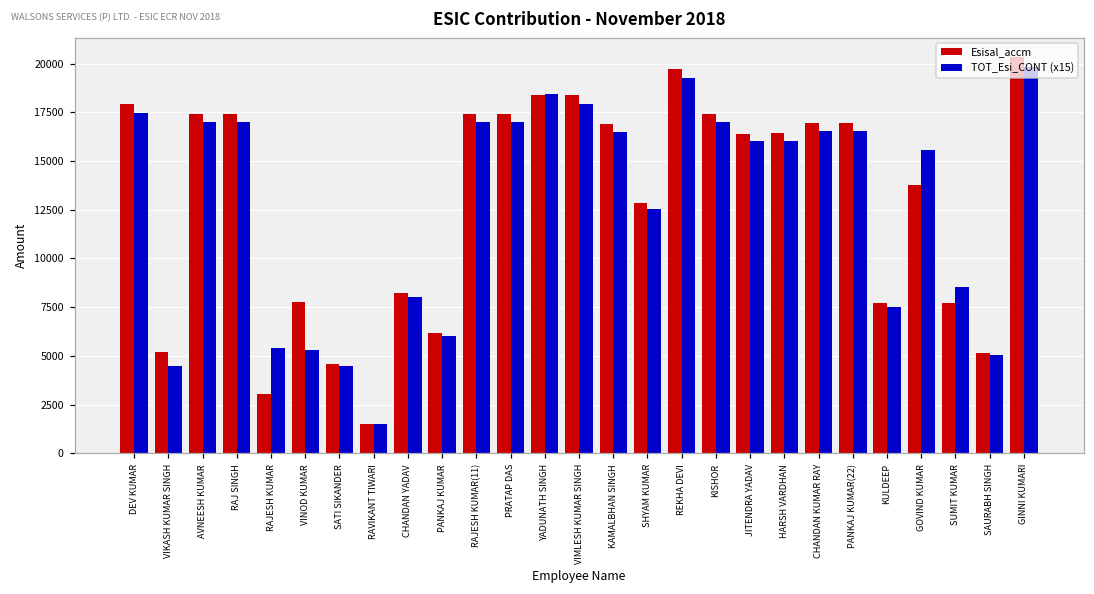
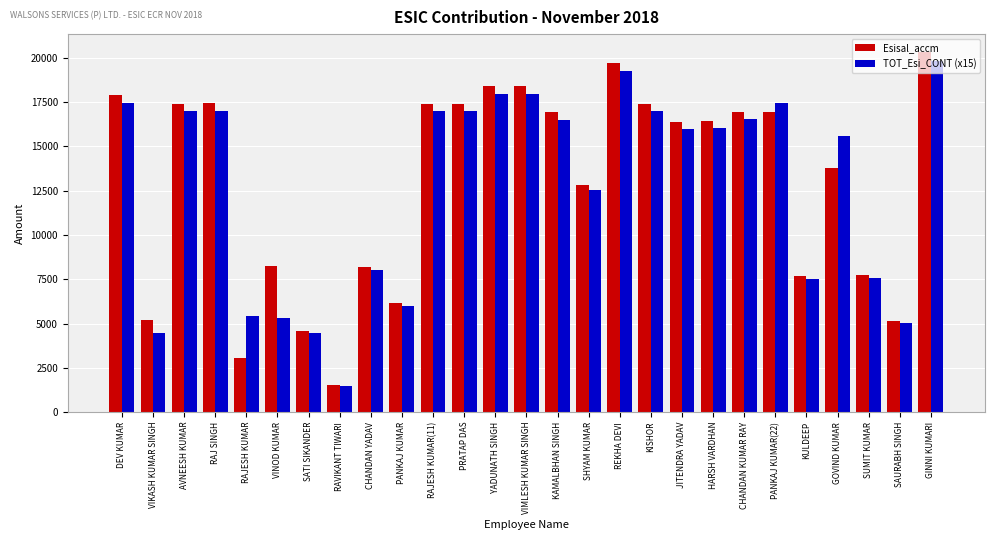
Esisal_accm, VINOD KUMAR: 7800 -> 8300
TOT_Esi_CONT (x15), YADUNATH SINGH: 18400 -> 18000
TOT_Esi_CONT (x15), PANKAJ KUMAR(22): 16500 -> 17400
TOT_Esi_CONT (x15), SUMIT KUMAR: 8600 -> 7600
